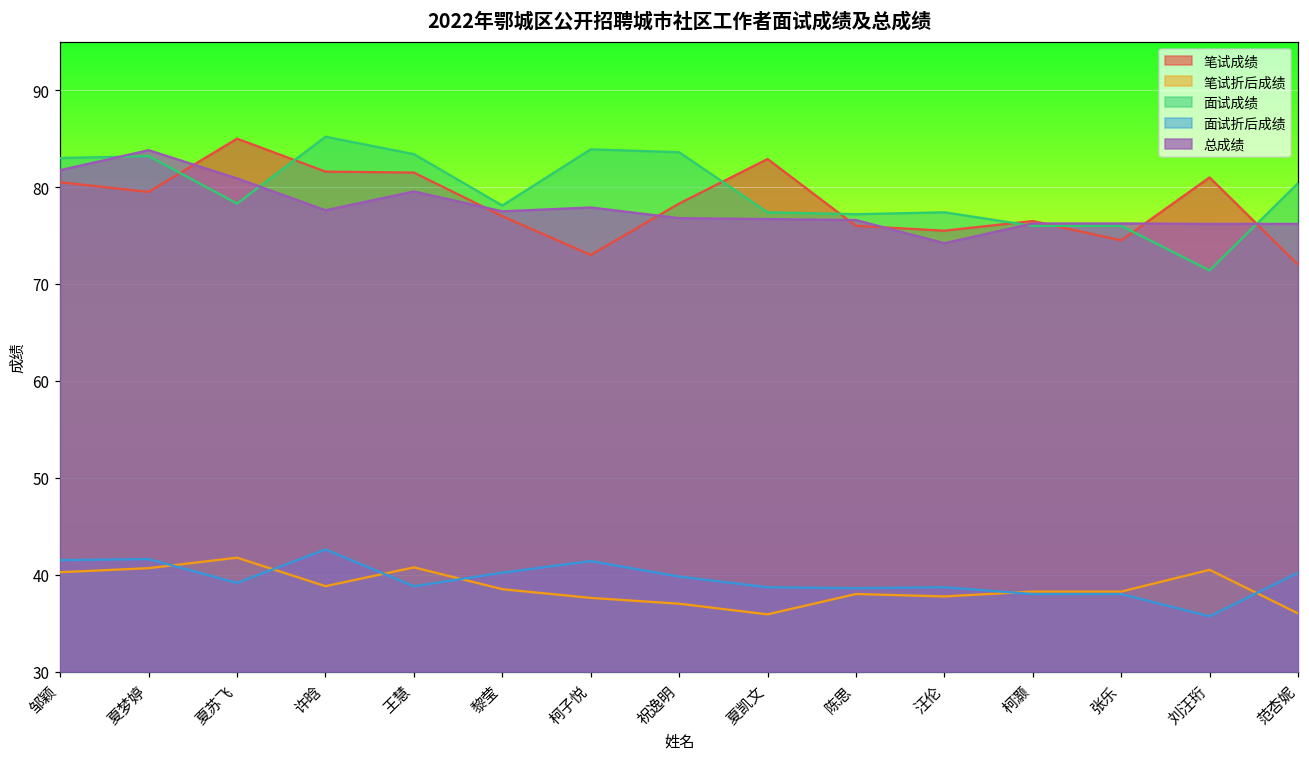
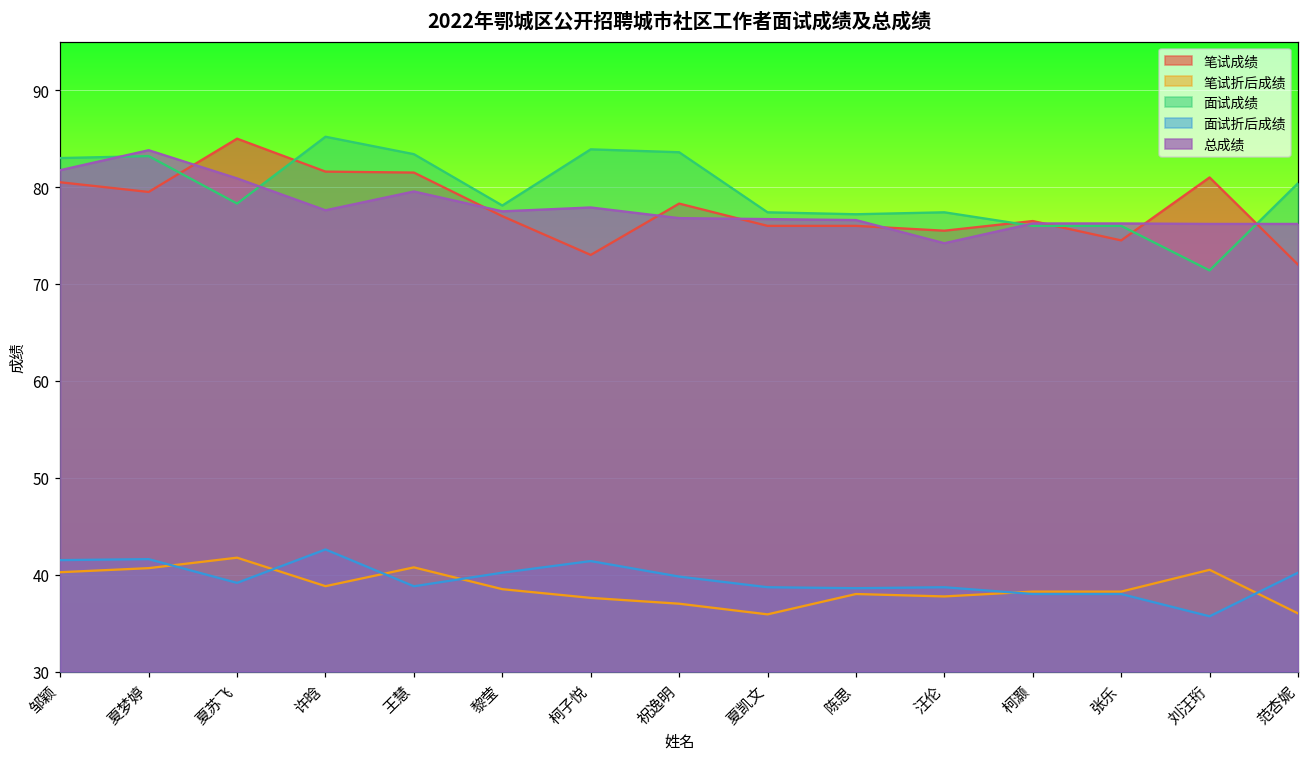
笔试成绩, 夏凯文: 83 -> 76
